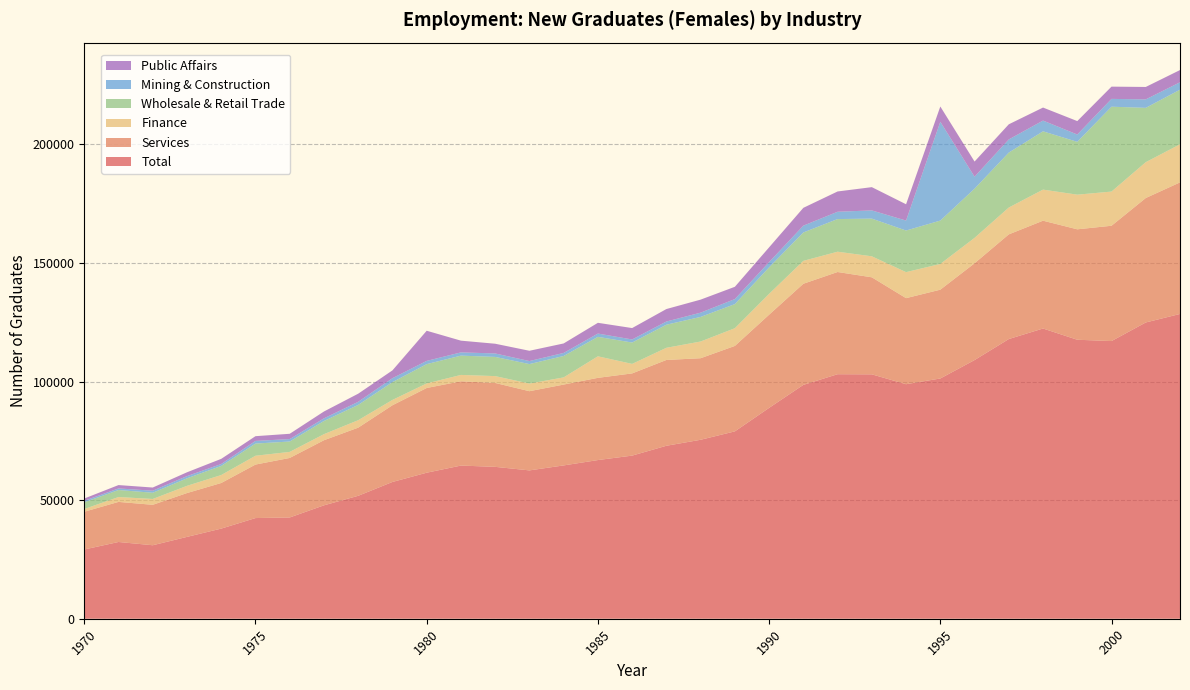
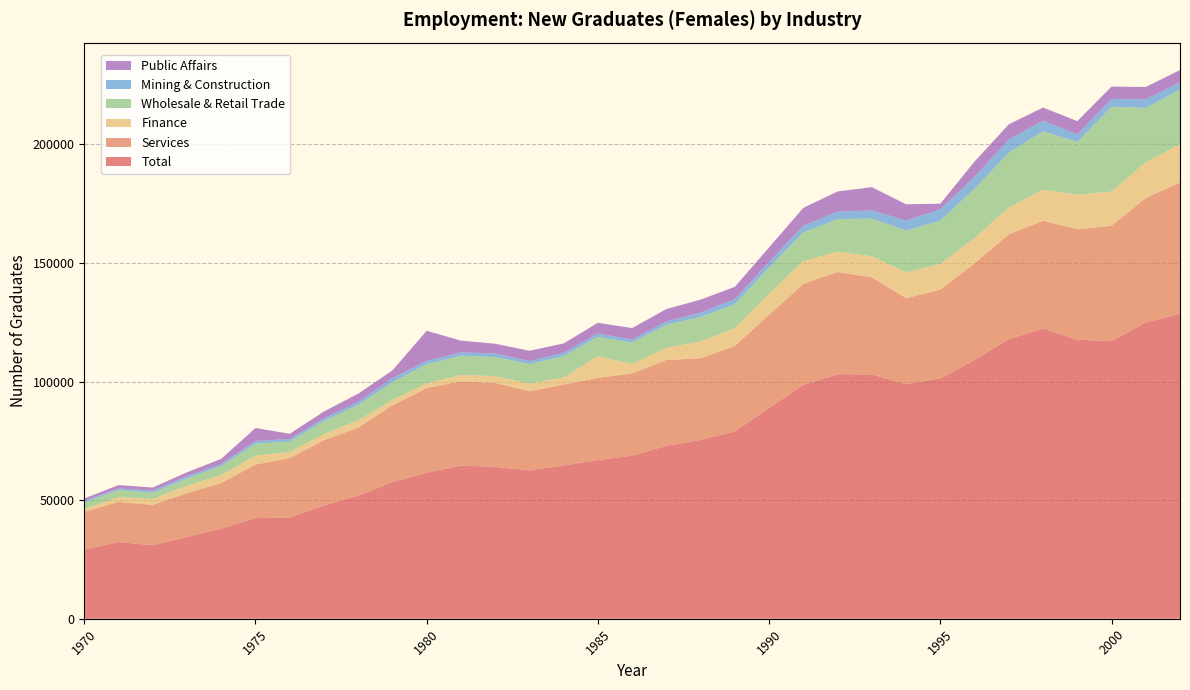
Public Affairs, 1975: 2000 -> 5000
Mining & Construction, 1995: 42000 -> 5000
Public Affairs, 1995: 6000 -> 2000
